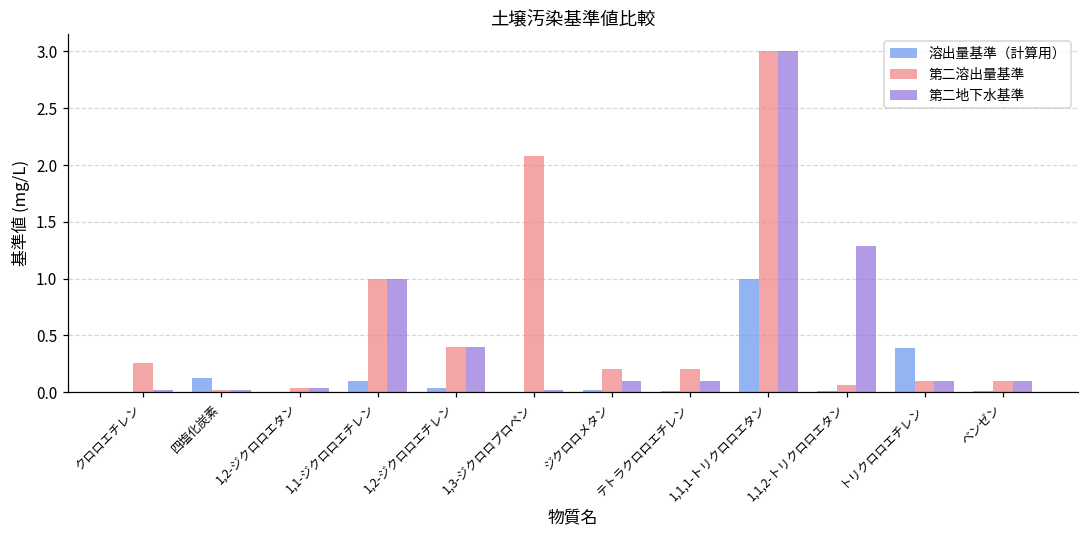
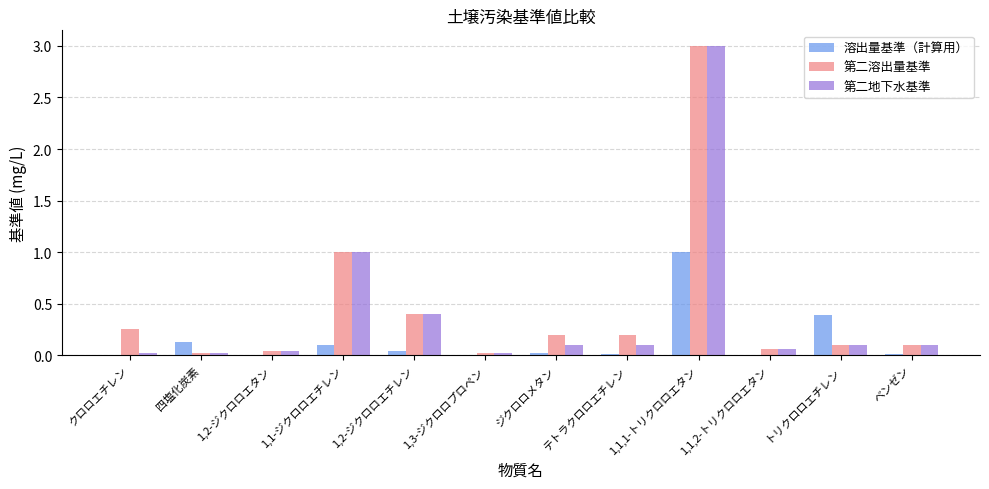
第二溶出量基準, 1,3-ジクロロプロペン: 2.08 -> 0.02
第二地下水基準, 1,1,2-トリクロロエタン: 1.29 -> 0.06
